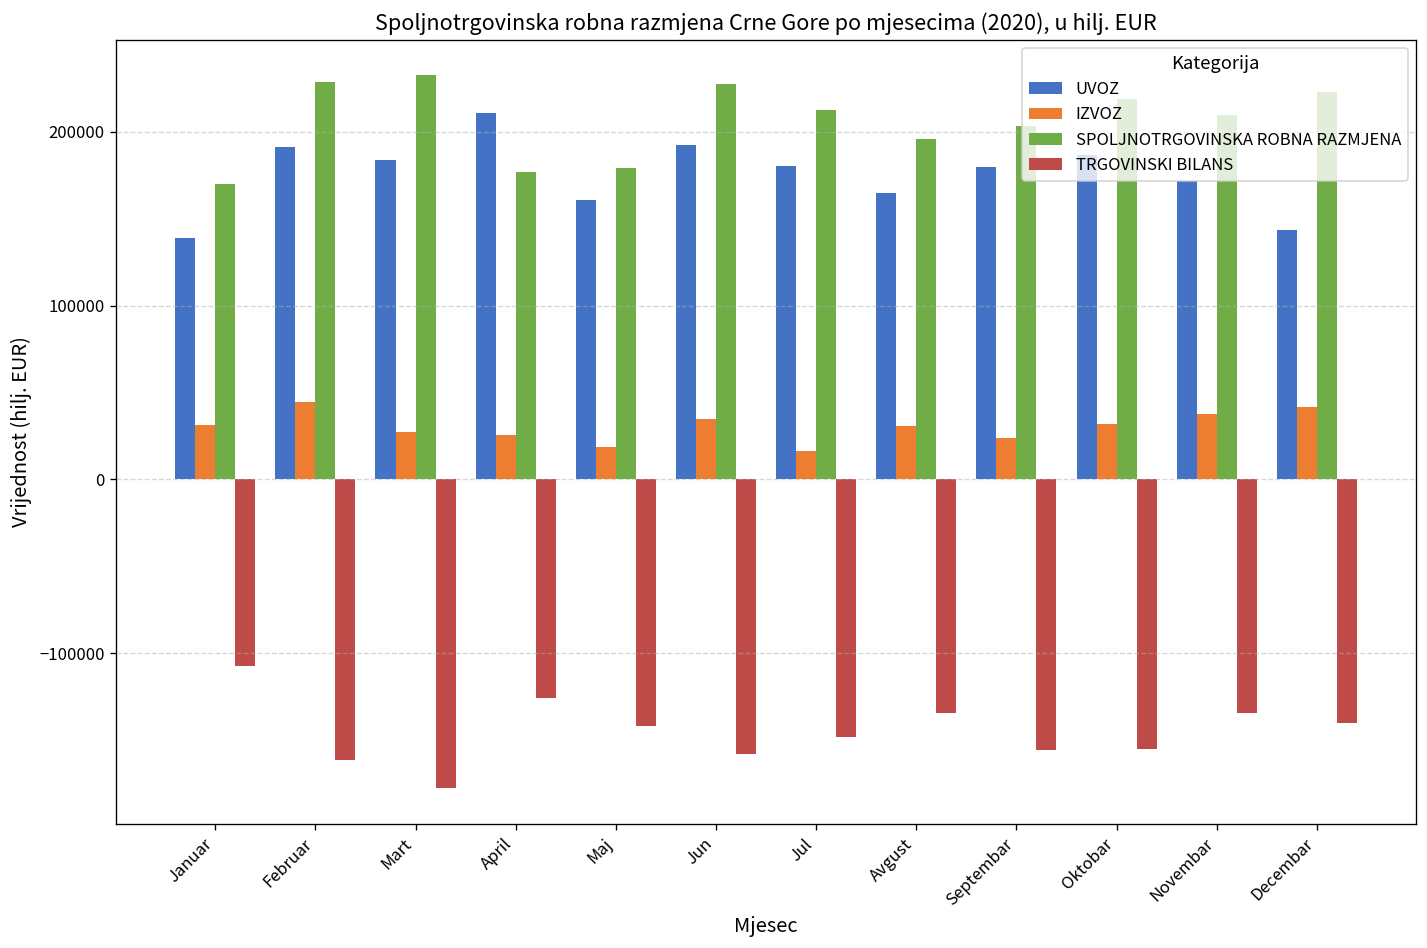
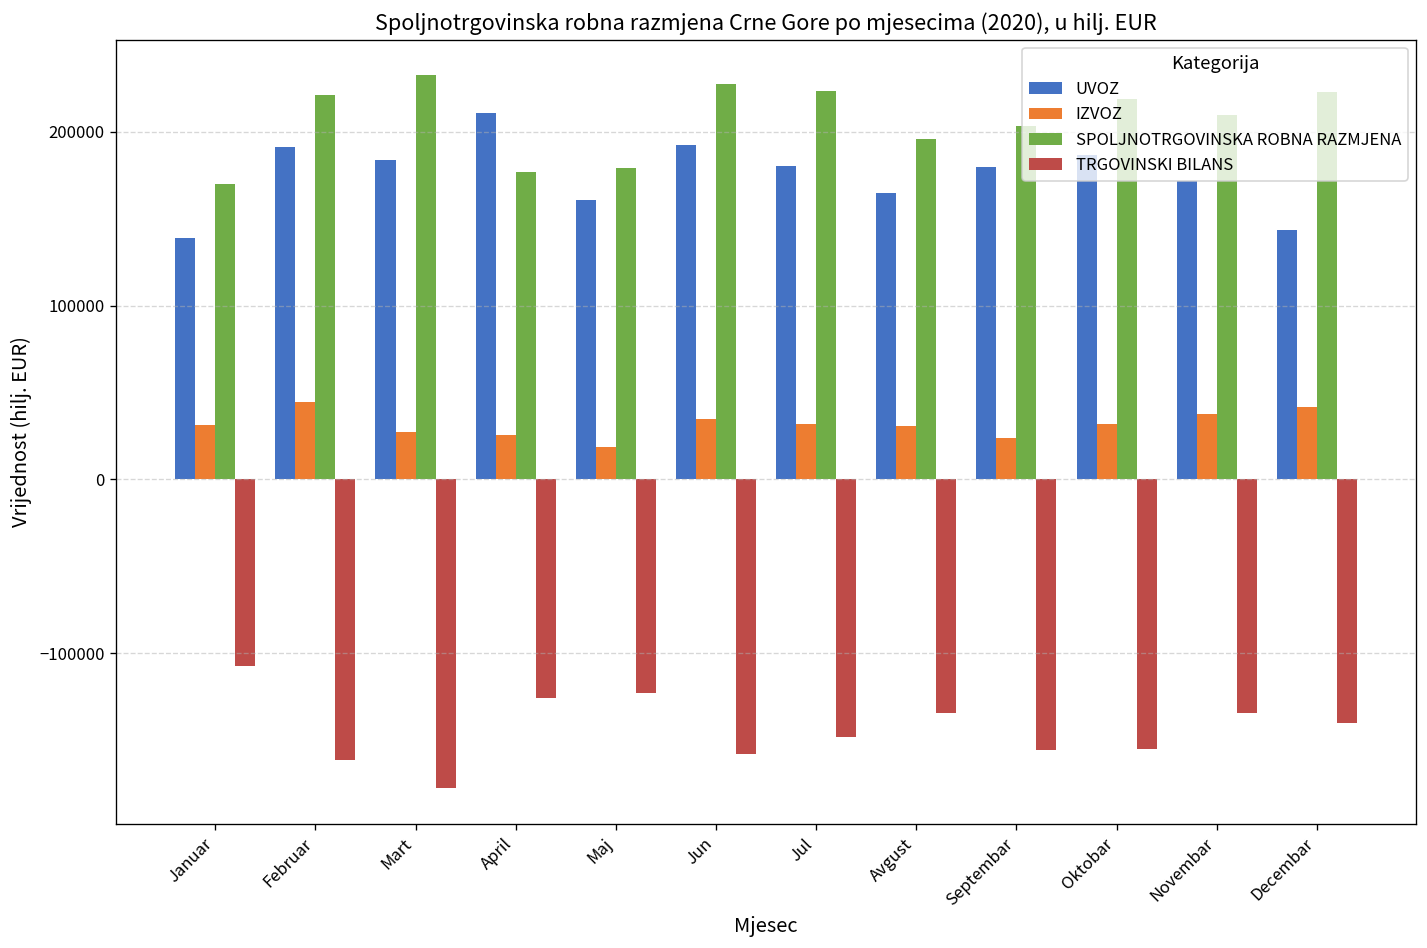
SPOLJNOTRGOVINSKA ROBNA RAZMJENA, Februar: 228000 -> 221000
TRGOVINSKI BILANS, Maj: -142000 -> -123000
IZVOZ, Jul: 16000 -> 32000
SPOLJNOTRGOVINSKA ROBNA RAZMJENA, Jul: 213000 -> 224000
